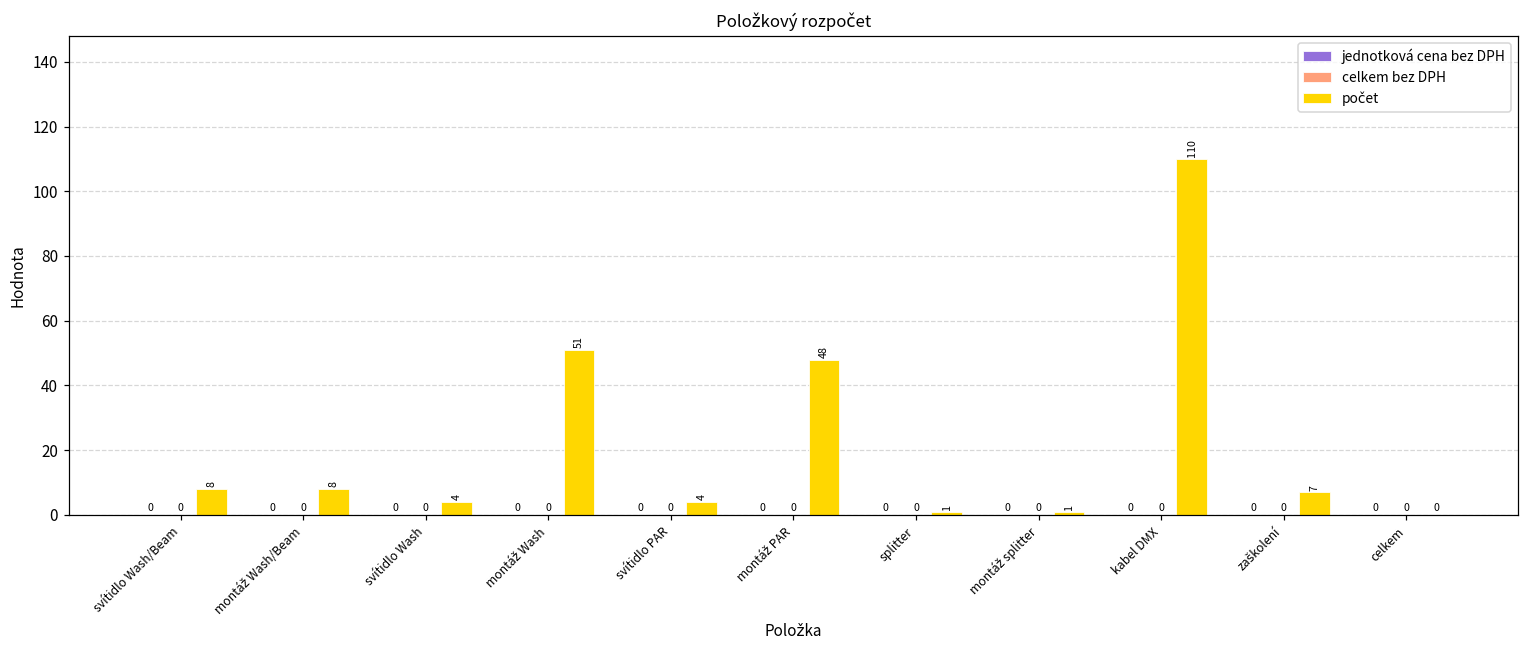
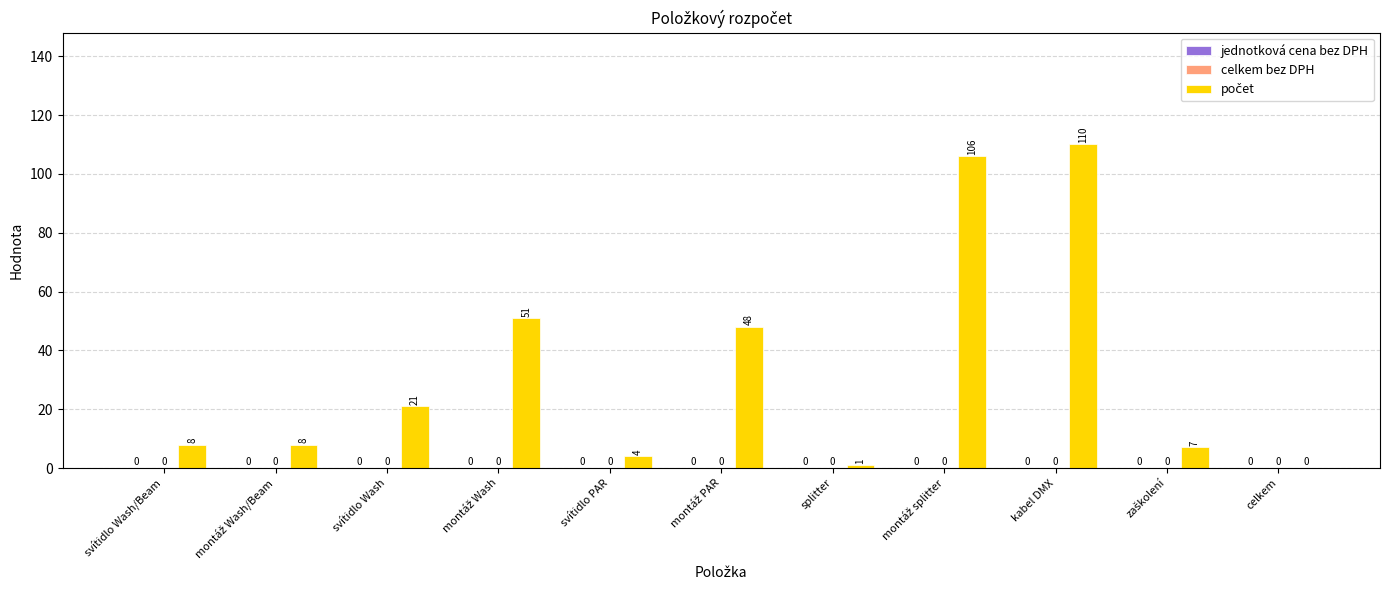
počet, svítidlo Wash: 4 -> 21
počet, montáž splitter: 1 -> 106
